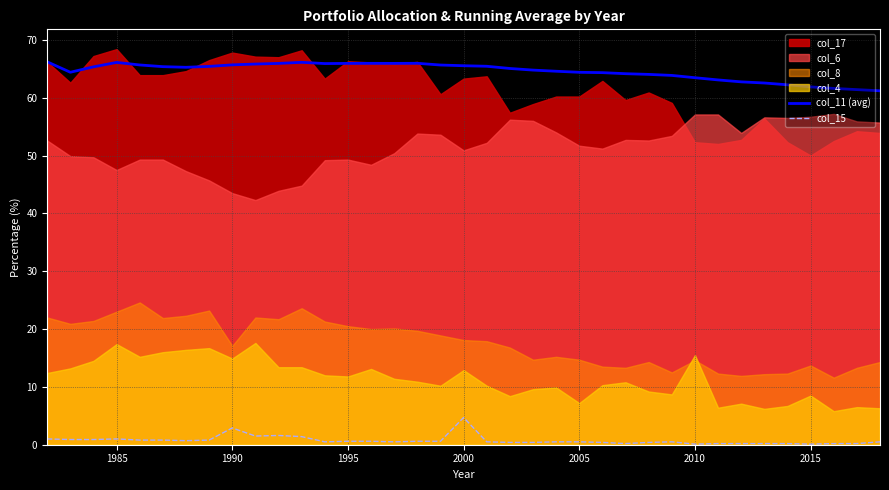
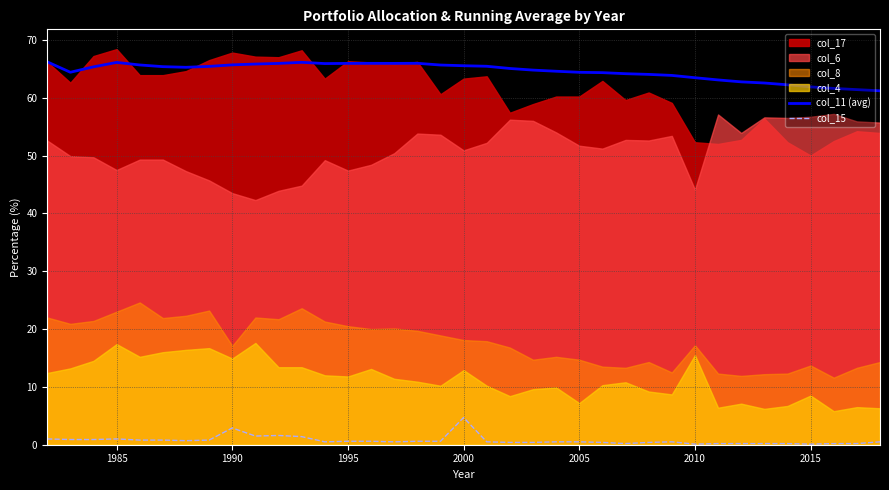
col_6, 1995: 49 -> 47
col_6, 2010: 57 -> 44
col_8, 2010: 15 -> 17
